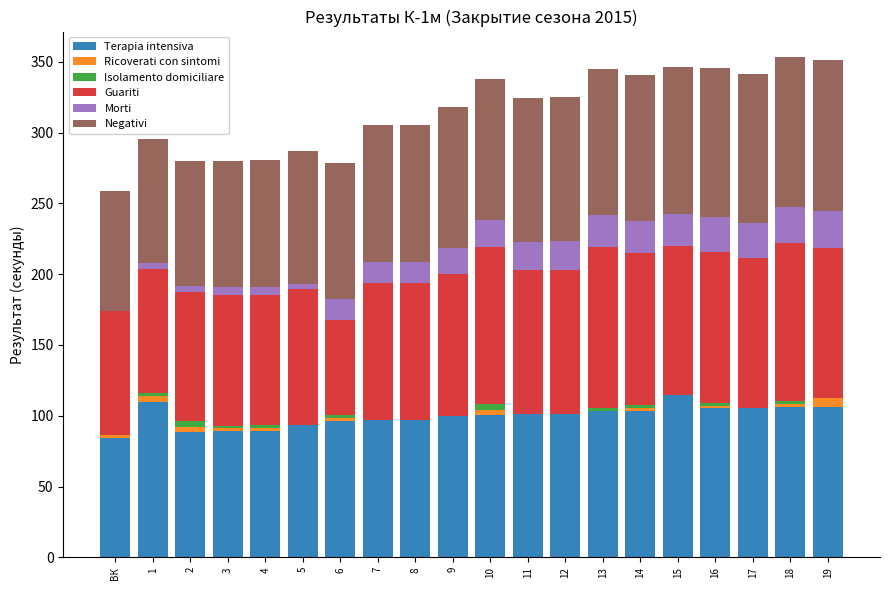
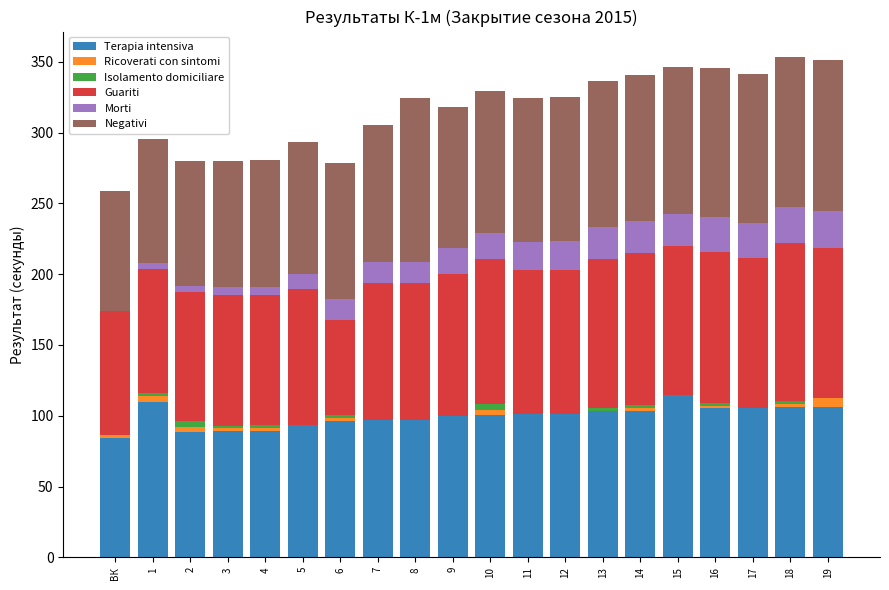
Morti, 5: 4 -> 11
Negativi, 8: 97 -> 116
Guariti, 10: 111 -> 102
Guariti, 13: 114 -> 105
